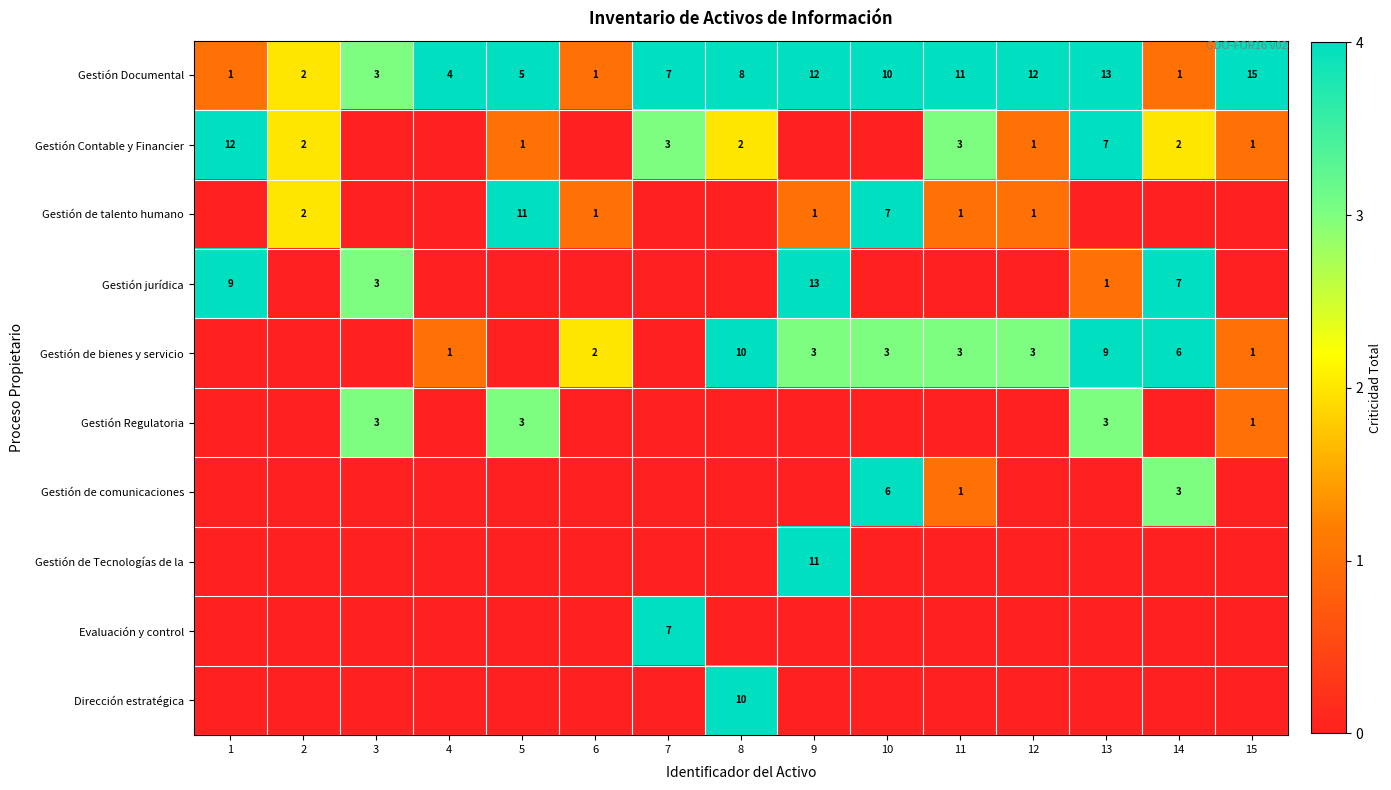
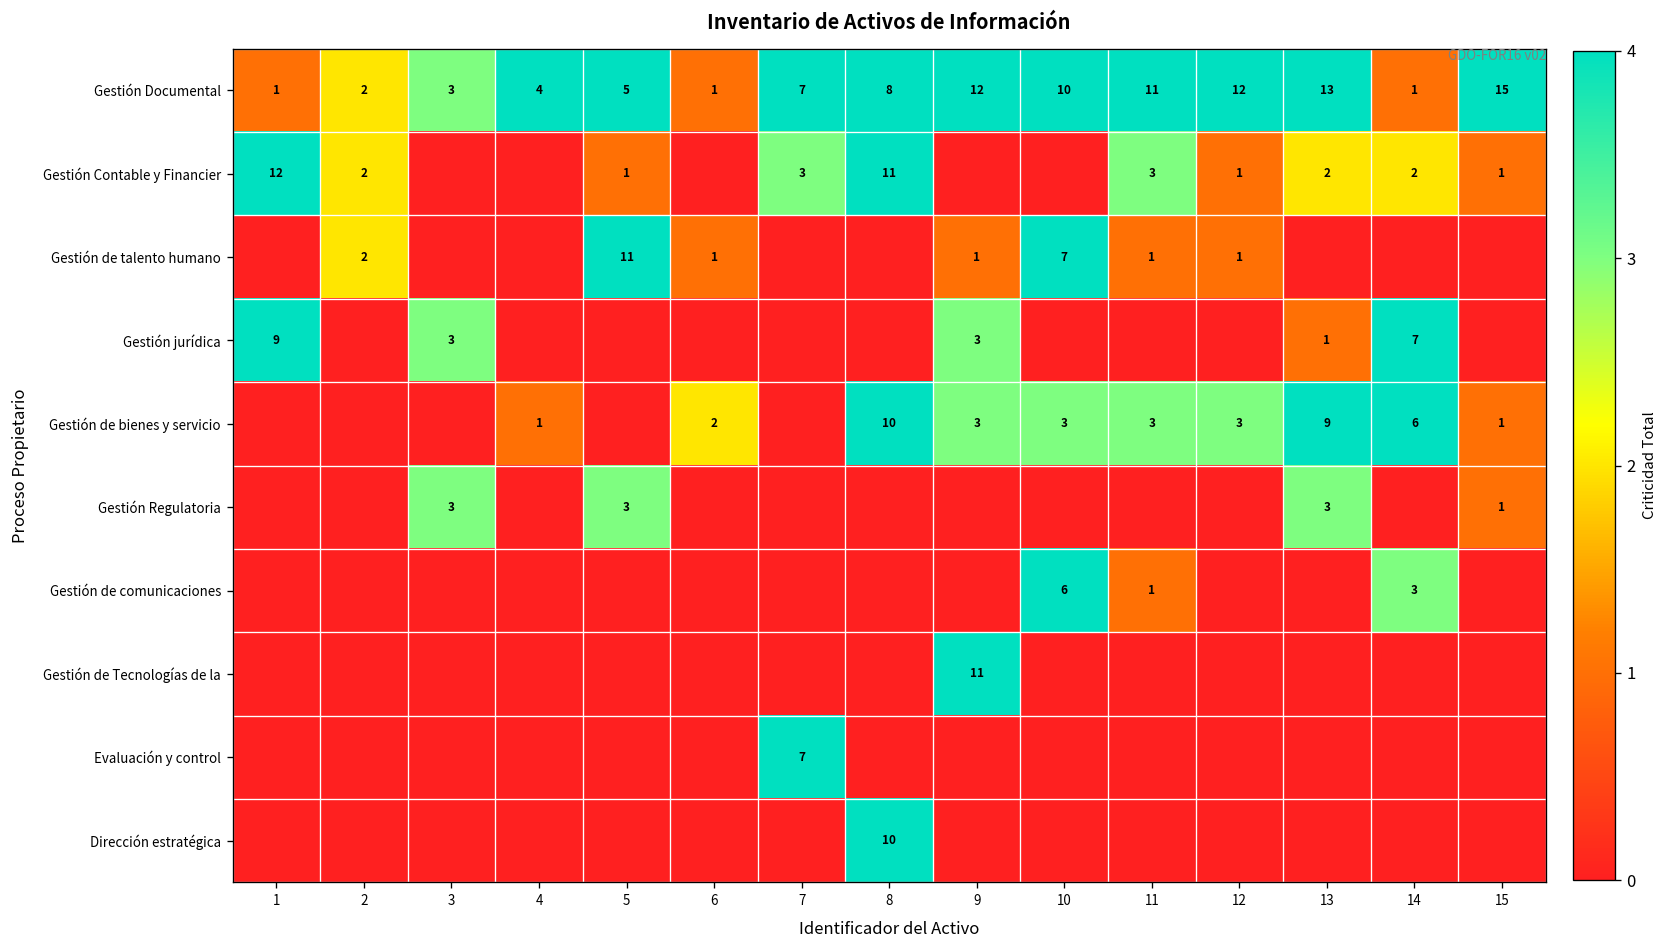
Gestión Contable y Financier, 8: 2 -> 11
Gestión Contable y Financier, 13: 7 -> 2
Gestión jurídica, 9: 13 -> 3
